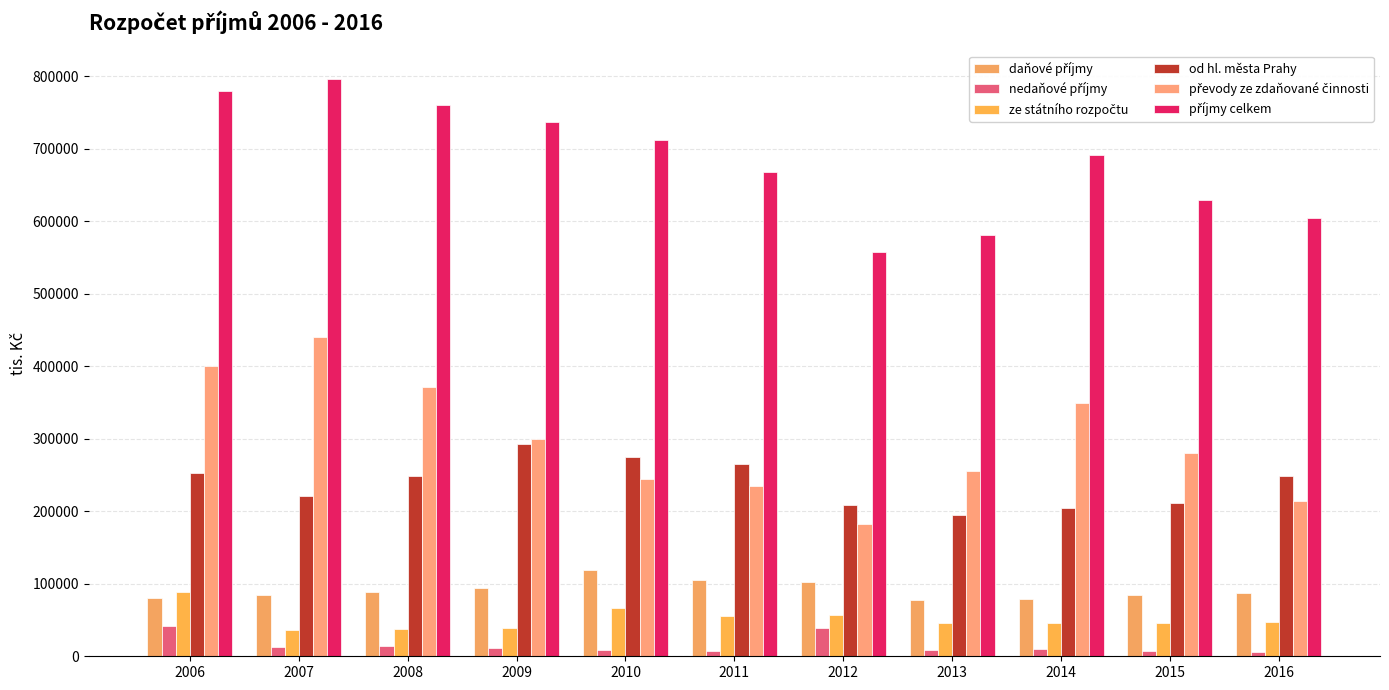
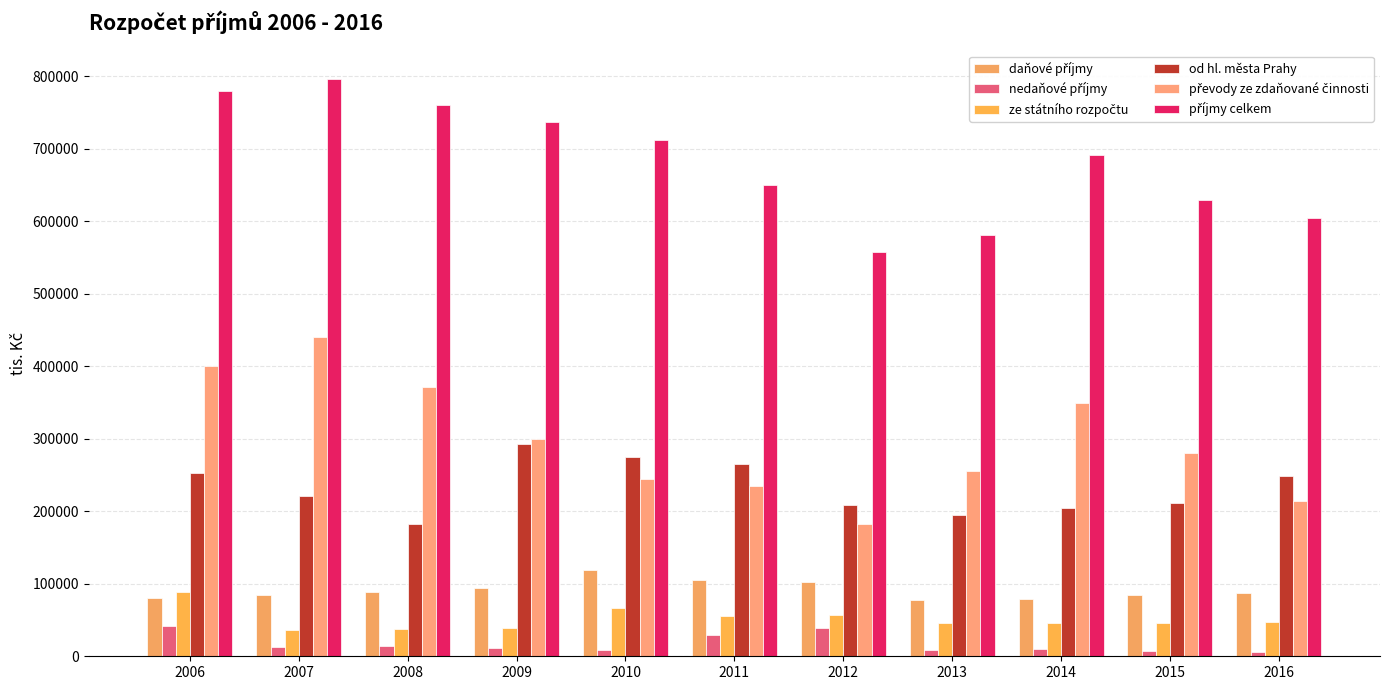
od hl. města Prahy, 2008: 250000 -> 180000
nedaňové příjmy, 2011: 10000 -> 30000
příjmy celkem, 2011: 670000 -> 650000
